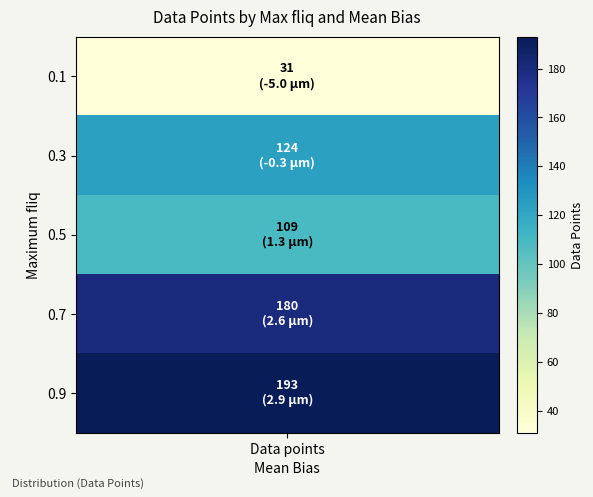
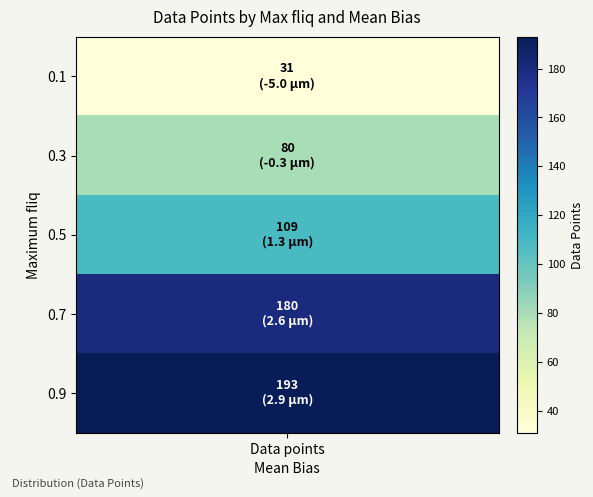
0.3, Data points: 124 -> 80
